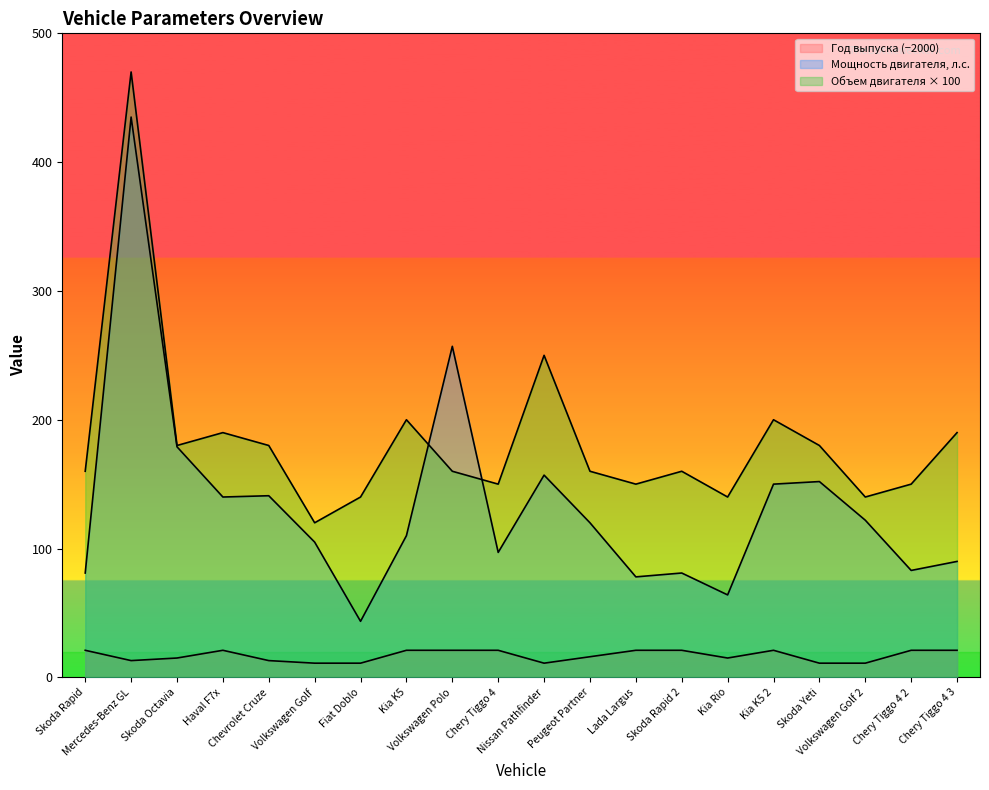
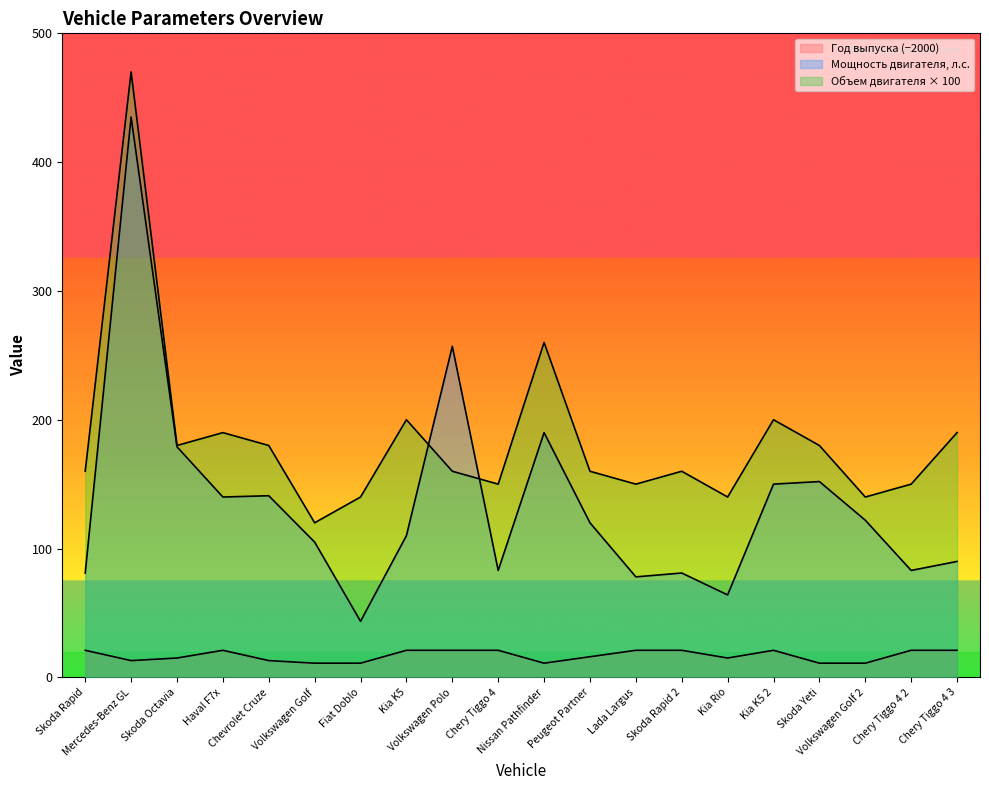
Мощность двигателя, л.с., Chery Tiggo 4: 97 -> 83
Мощность двигателя, л.с., Nissan Pathfinder: 157 -> 190
Объем двигателя × 100, Nissan Pathfinder: 250 -> 260
